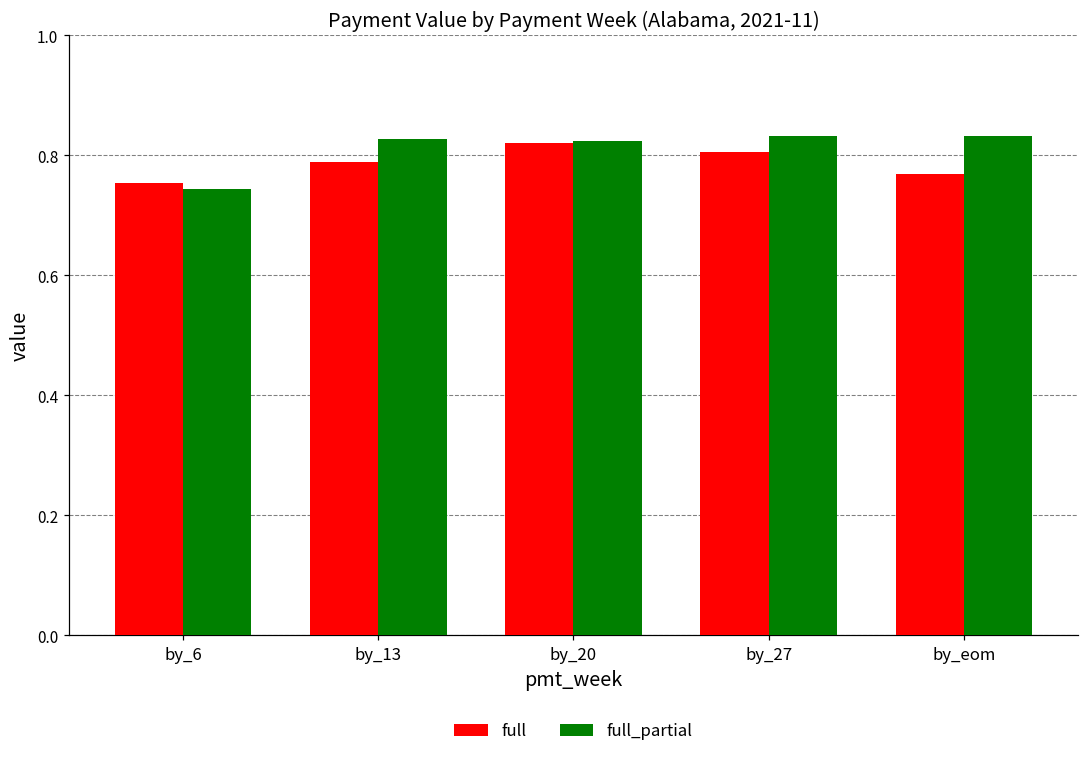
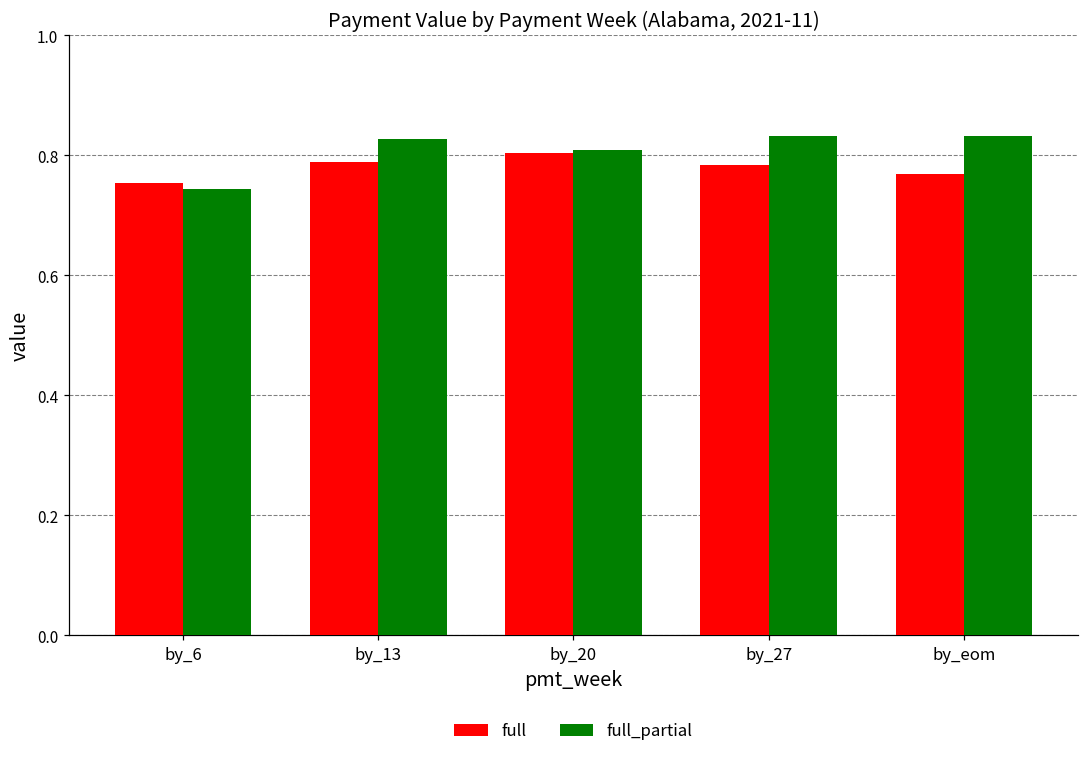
full, by_20: 0.82 -> 0.80
full_partial, by_20: 0.82 -> 0.81
full, by_27: 0.81 -> 0.78
